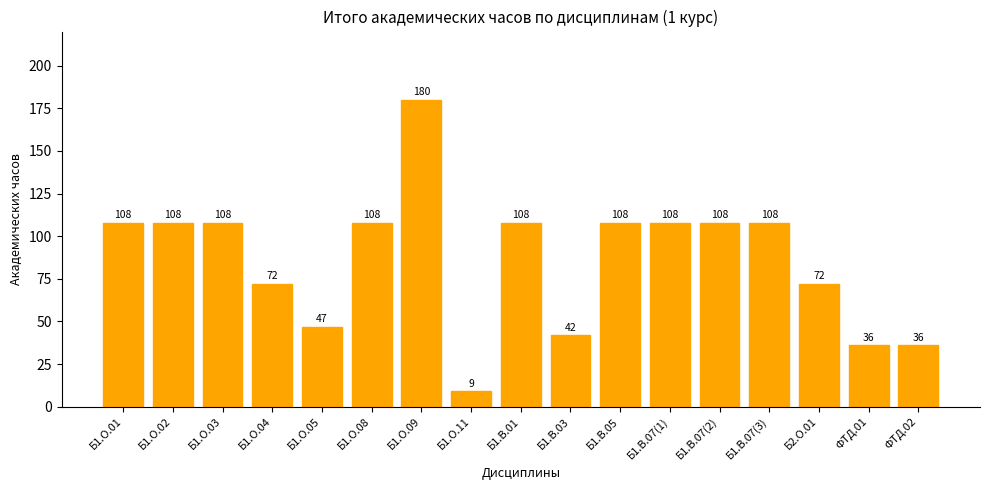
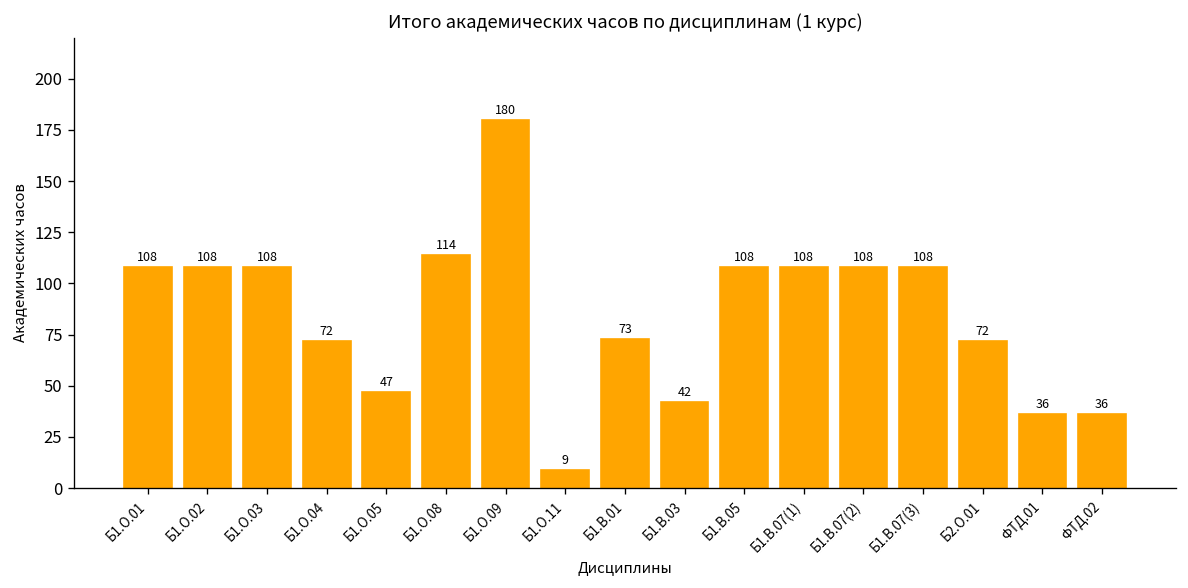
Б1.О.08: 108 -> 114
Б1.В.01: 108 -> 73
